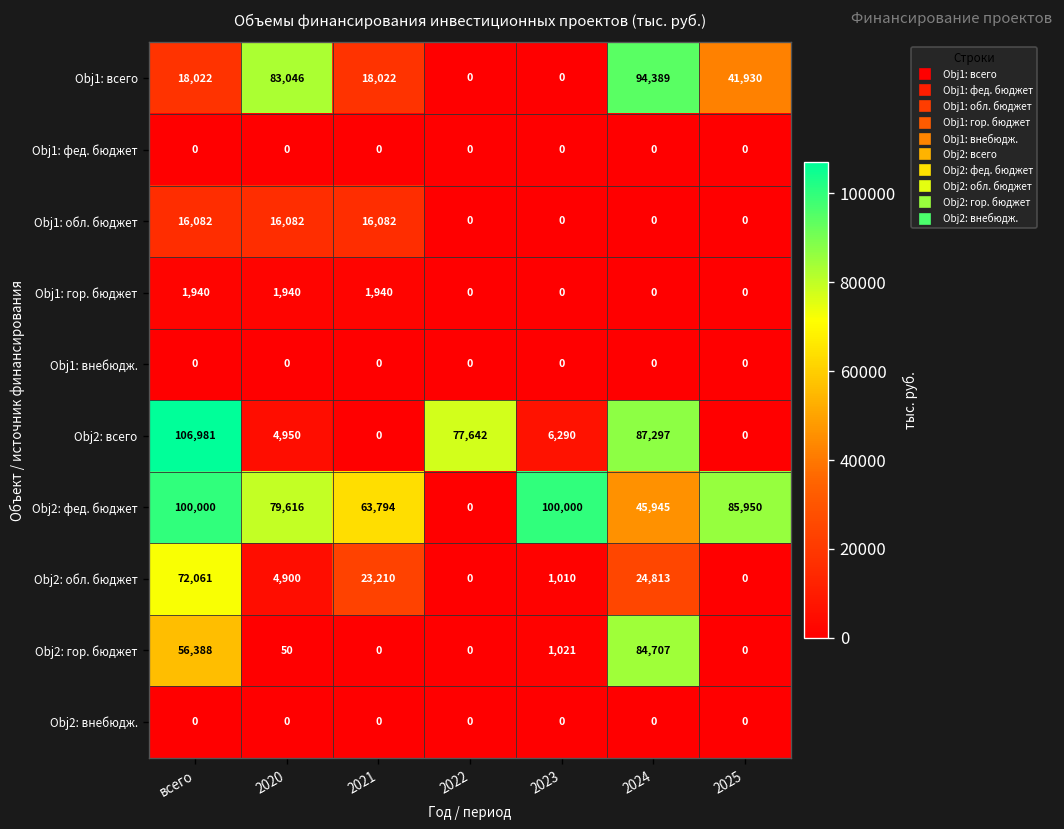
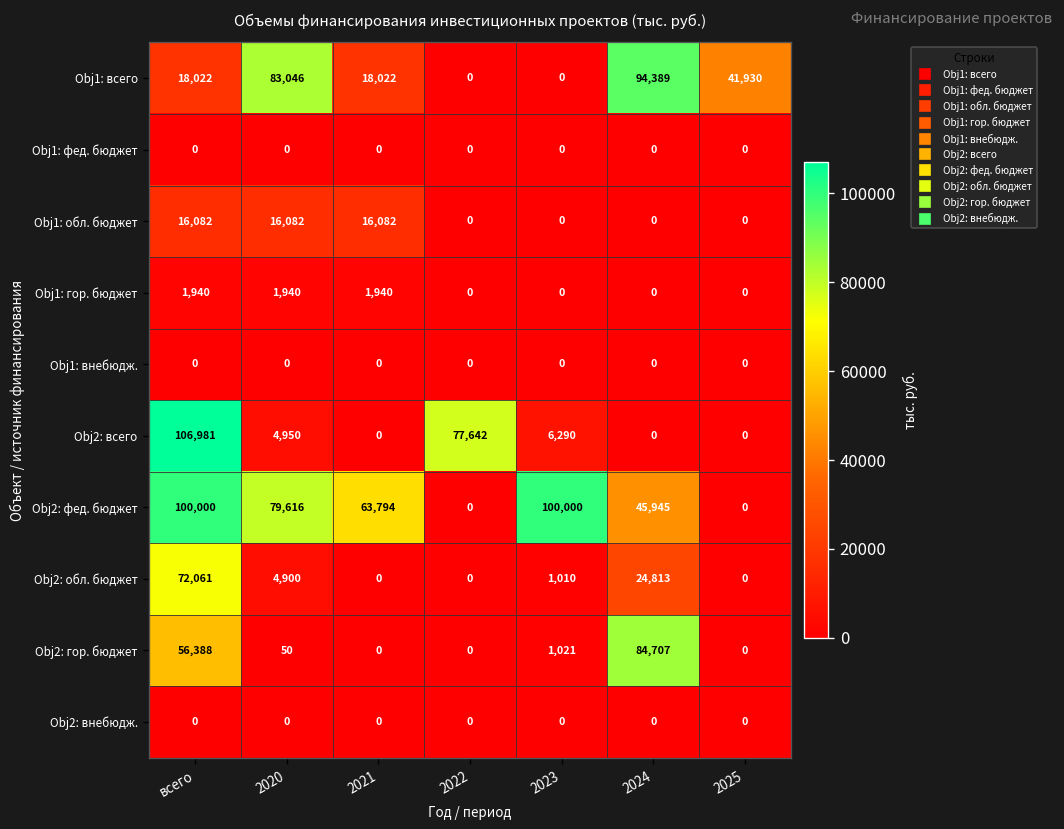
Obj2: всего, 2024: 87,297 -> 0
Obj2: фед. бюджет, 2025: 85,950 -> 0
Obj2: обл. бюджет, 2021: 23,210 -> 0
